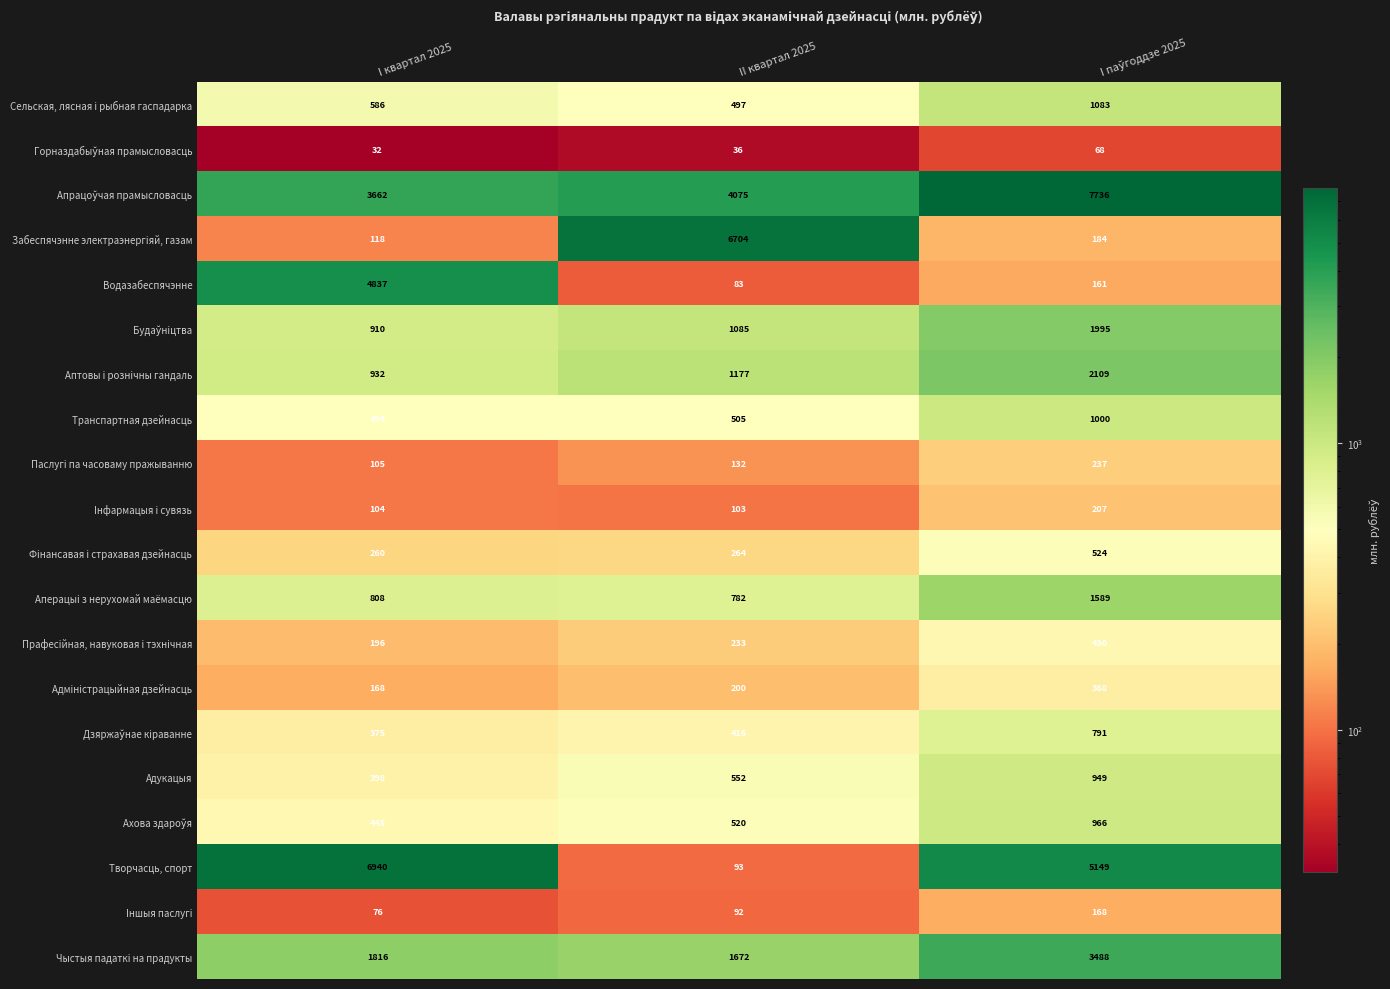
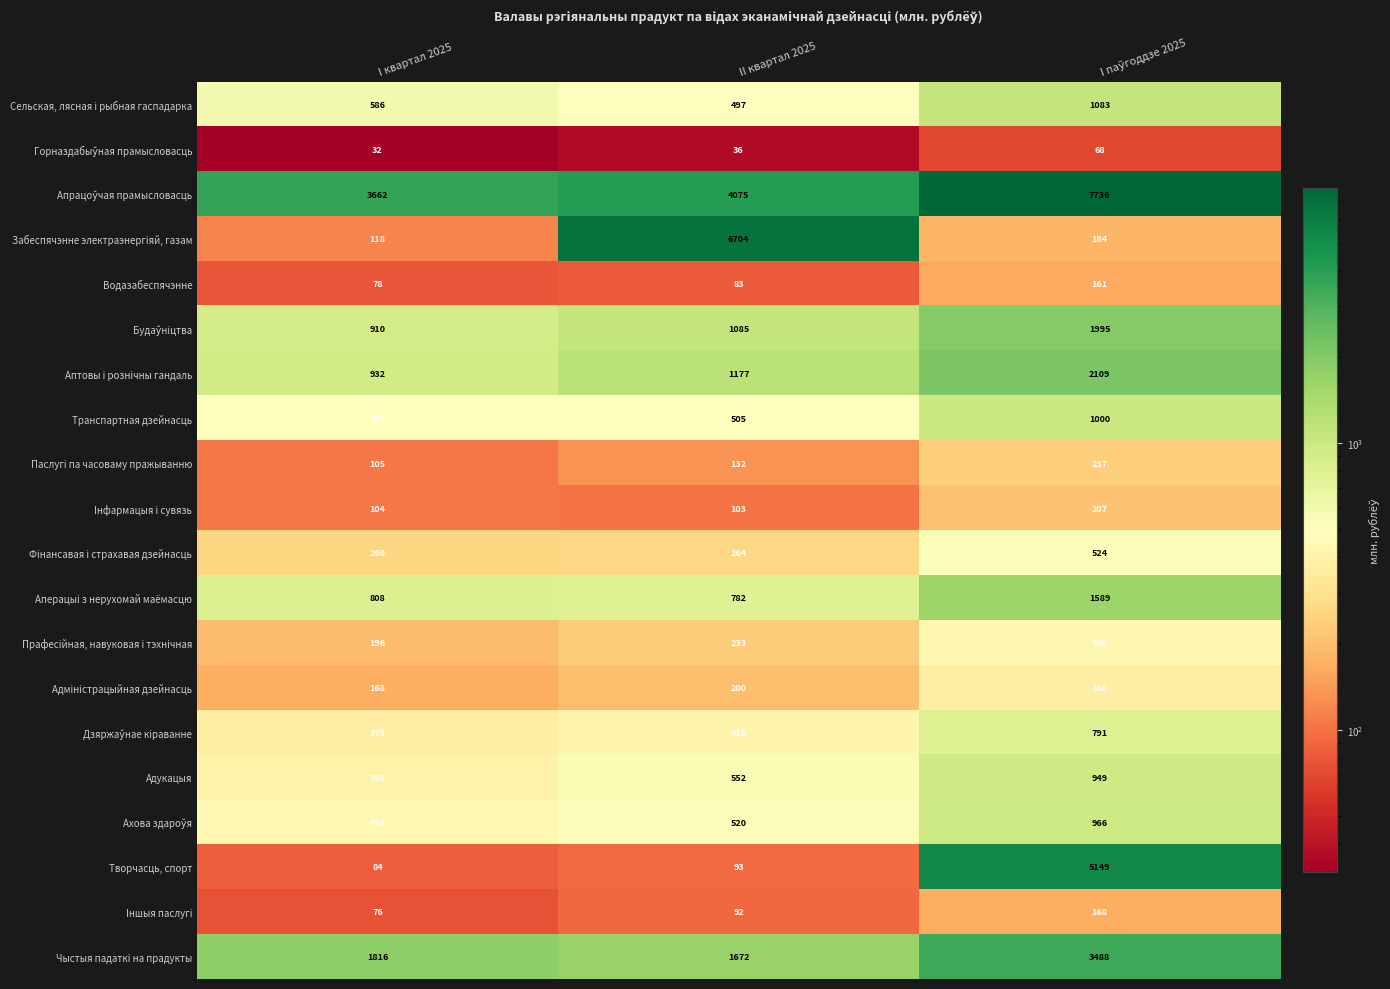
Водазабеспячэнне, I квартал 2025: 4837 -> 78
Творчасць, спорт, I квартал 2025: 6940 -> 84
